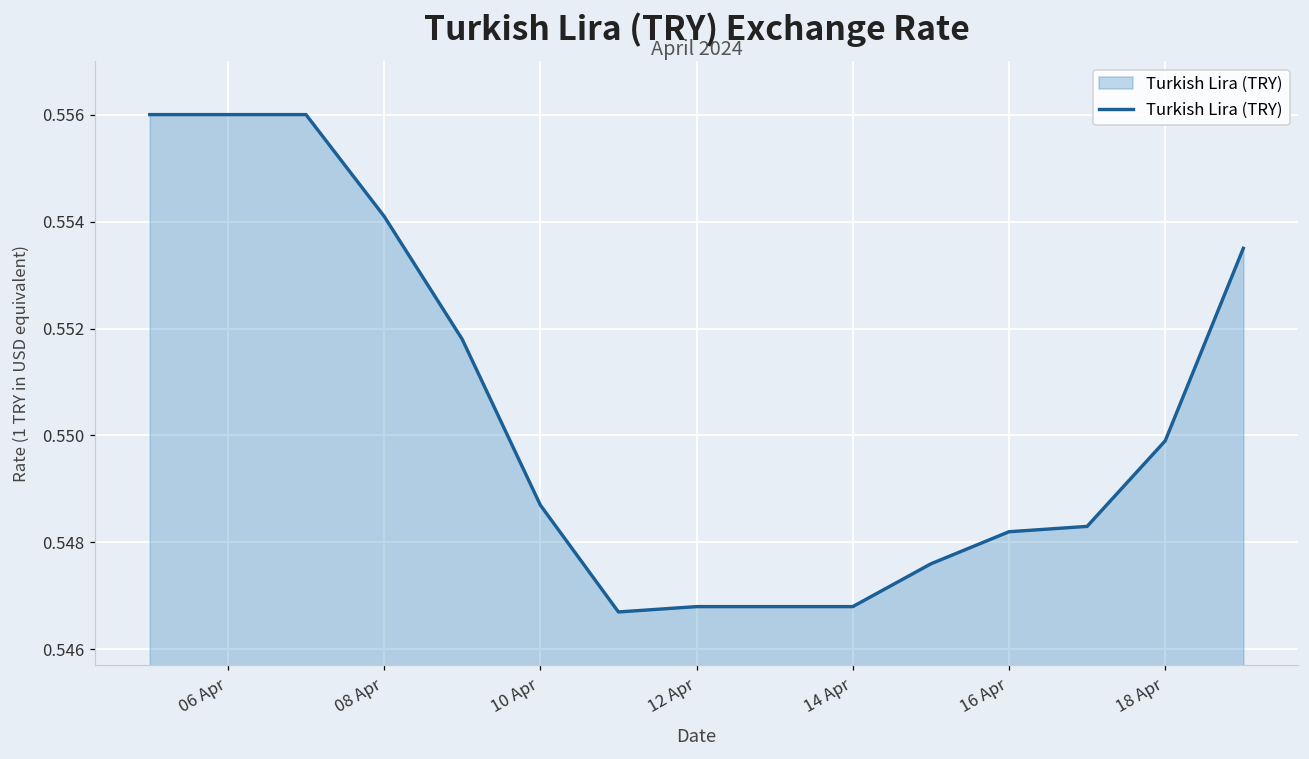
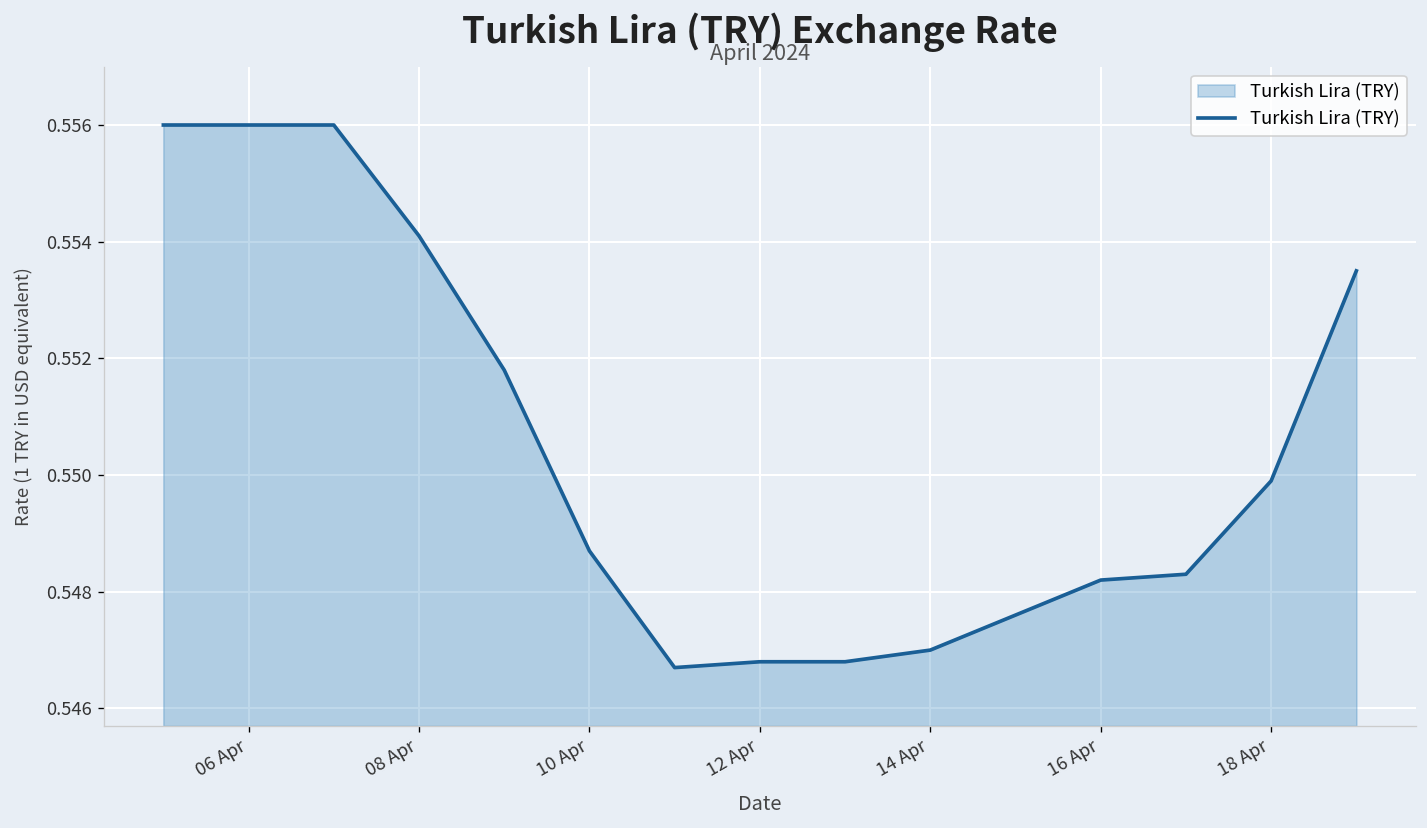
14 Apr: 0.5468 -> 0.5470
